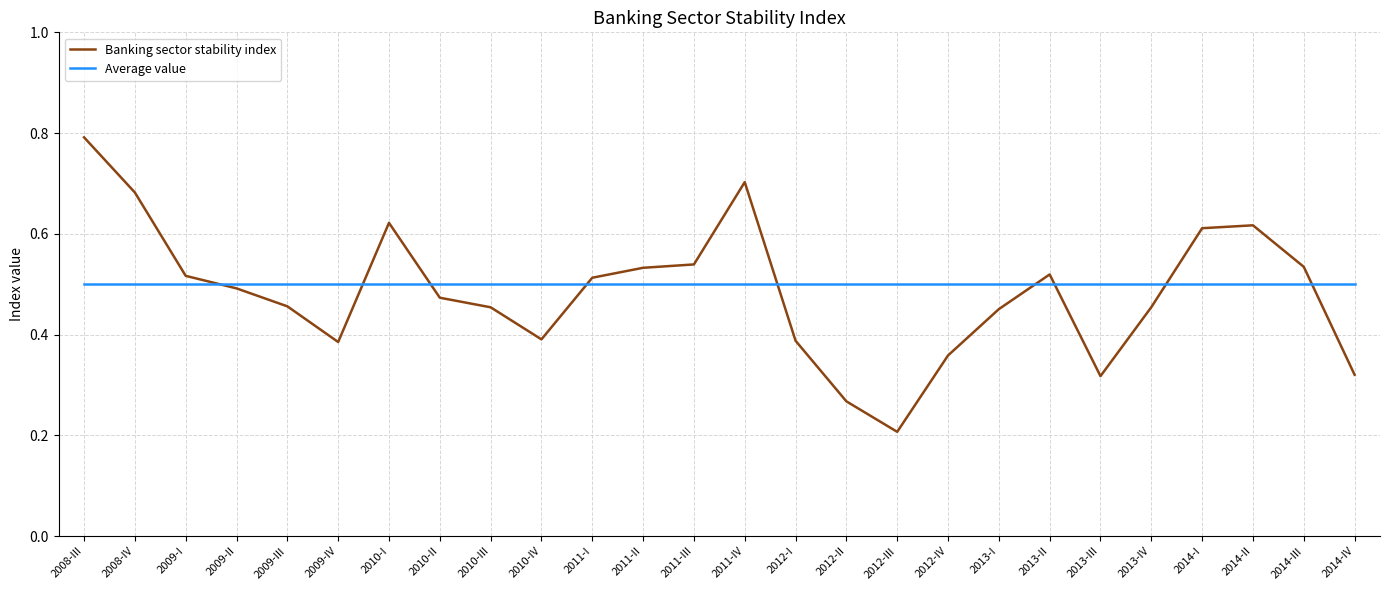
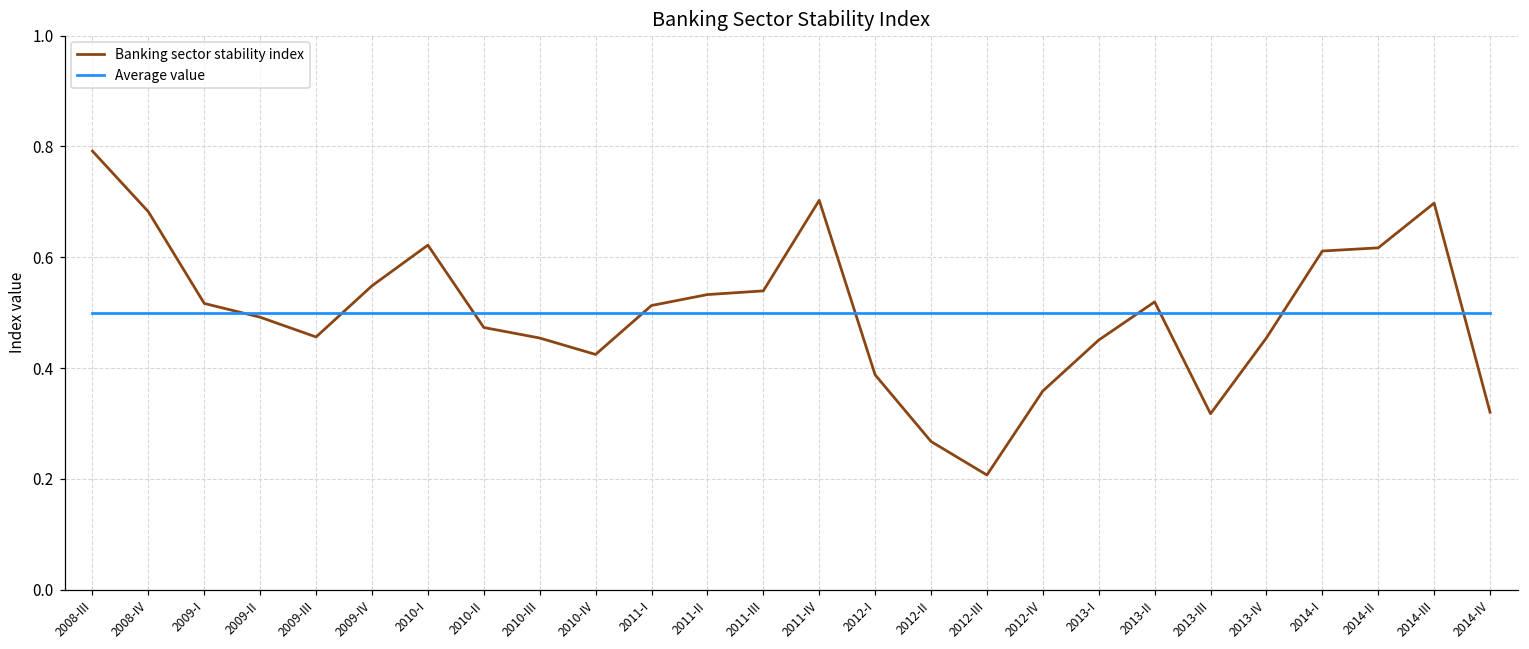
Banking sector stability index, 2009-IV: 0.39 -> 0.55
Banking sector stability index, 2010-IV: 0.39 -> 0.42
Banking sector stability index, 2014-III: 0.53 -> 0.70
